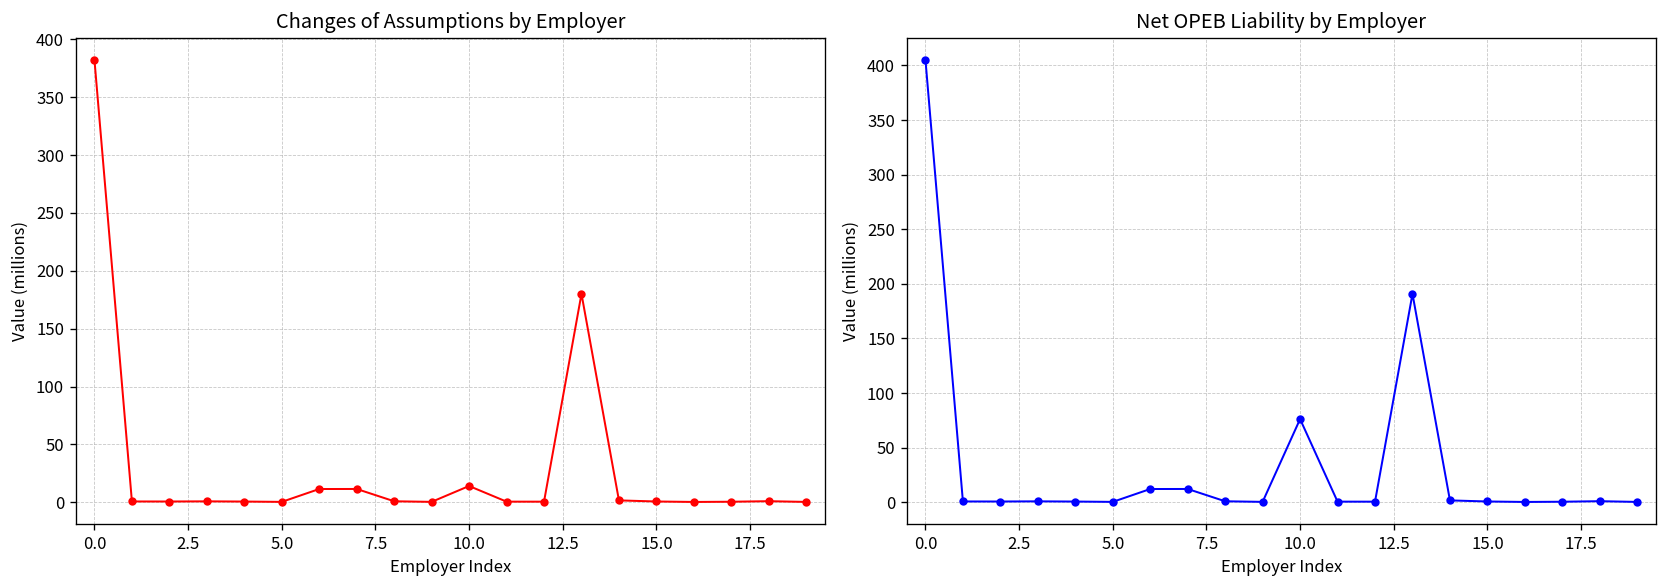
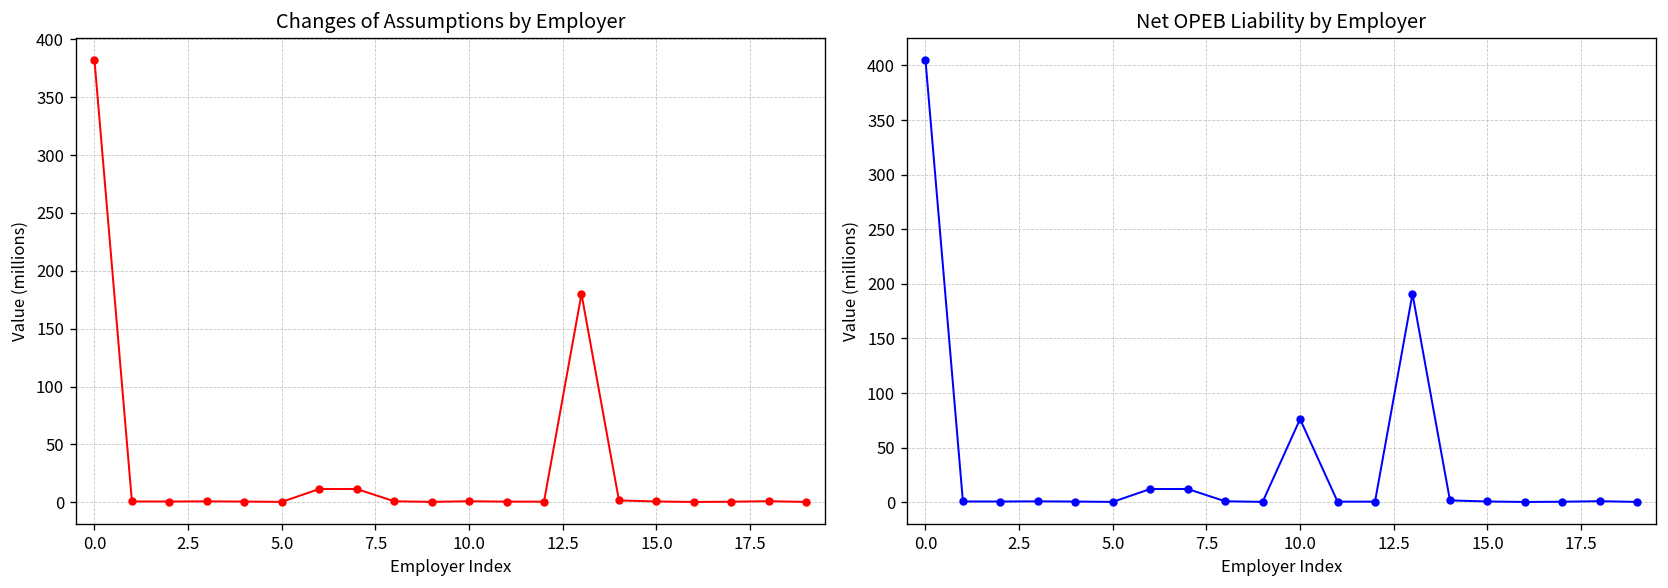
Changes of Assumptions by Employer, 10.0: 10 -> 0
